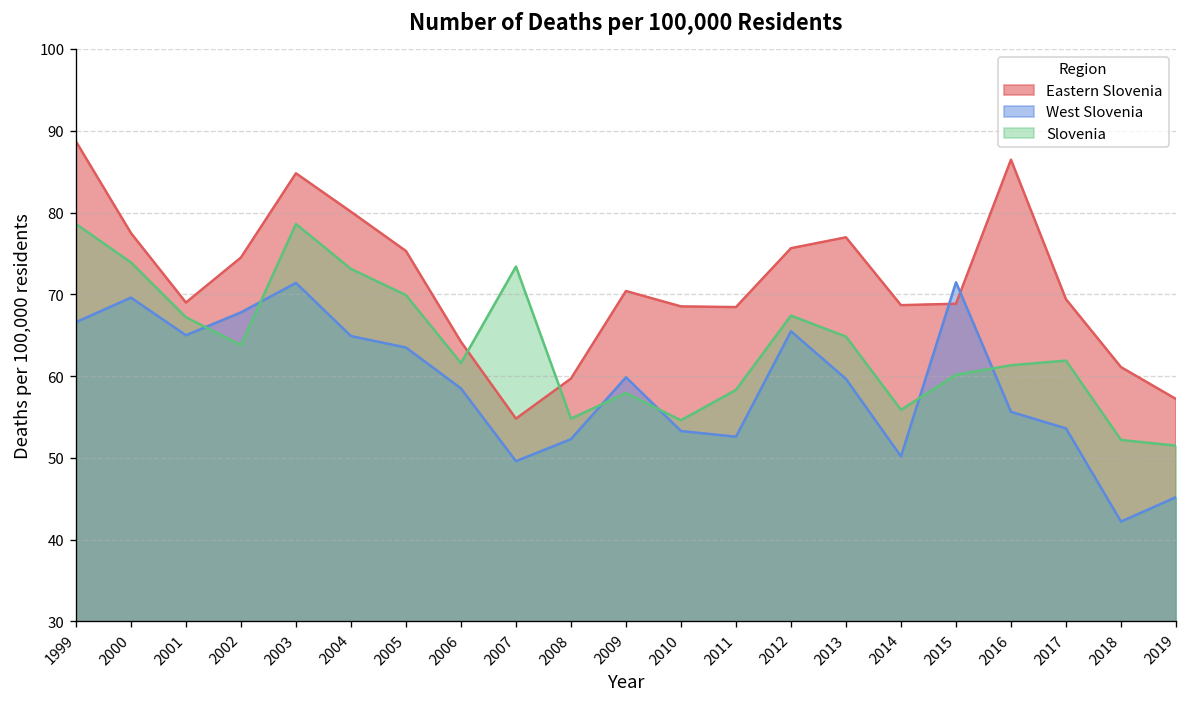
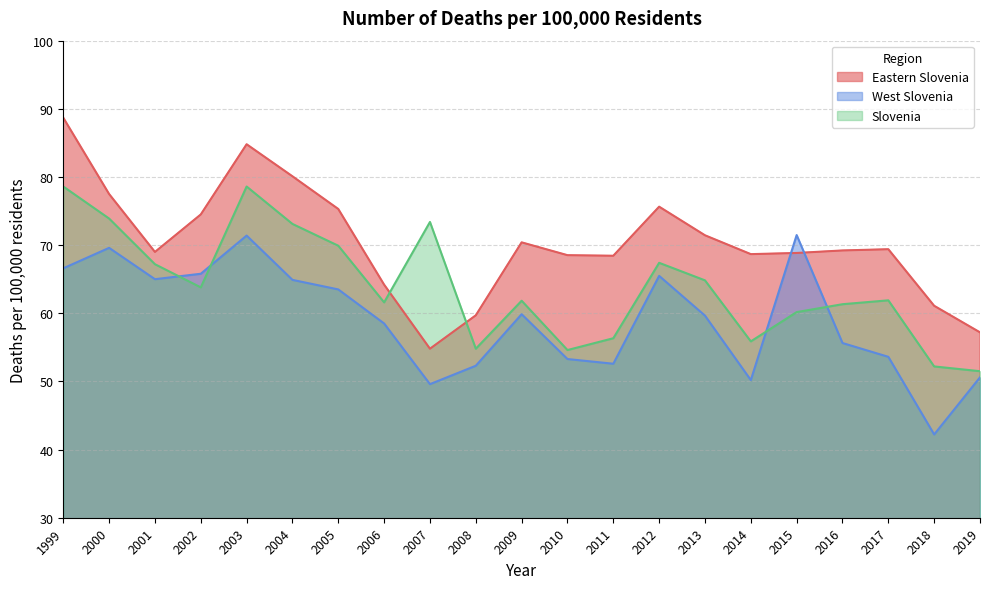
West Slovenia, 2002: 68 -> 66
Slovenia, 2009: 58 -> 62
Slovenia, 2011: 58 -> 56
Eastern Slovenia, 2013: 77 -> 71
Eastern Slovenia, 2016: 86 -> 69
West Slovenia, 2019: 45 -> 51
